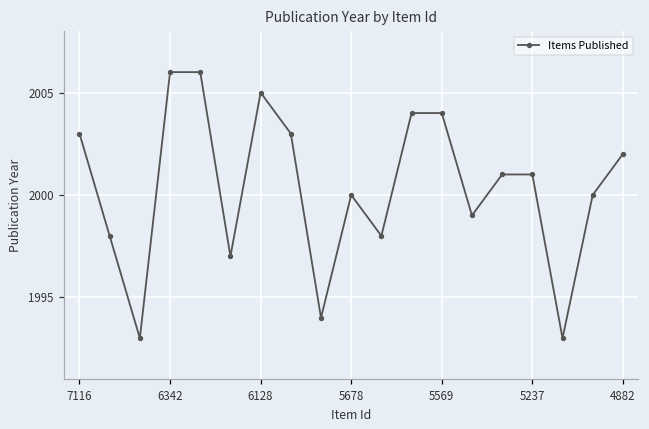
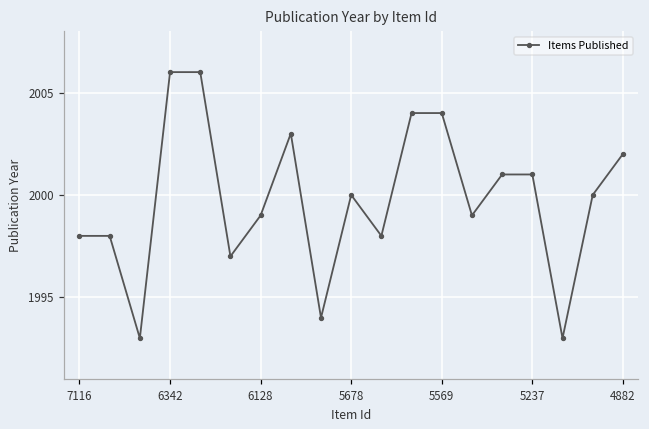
7116: 2003 -> 1998
6128: 2005 -> 1999
